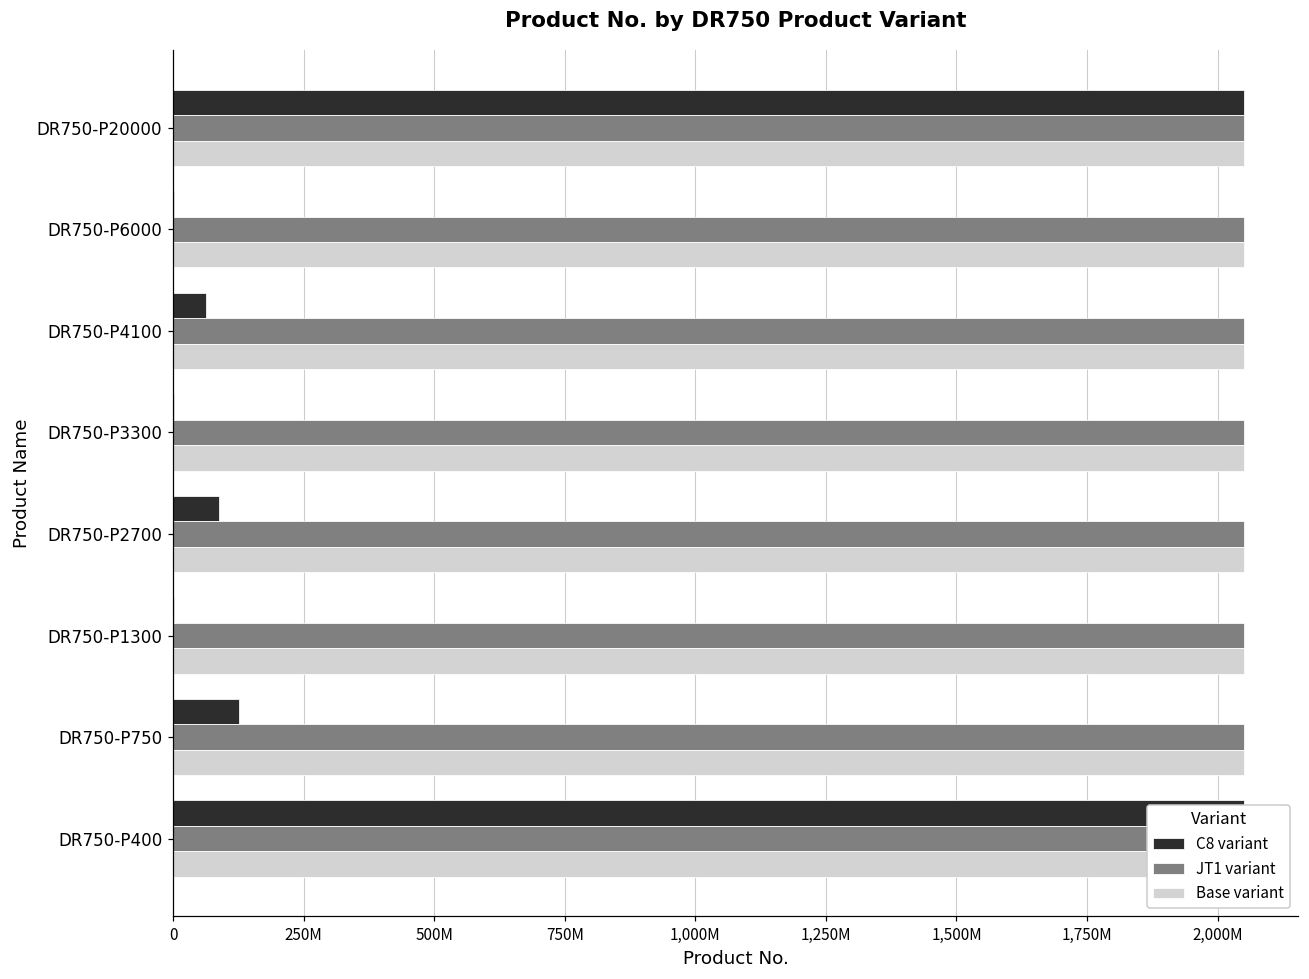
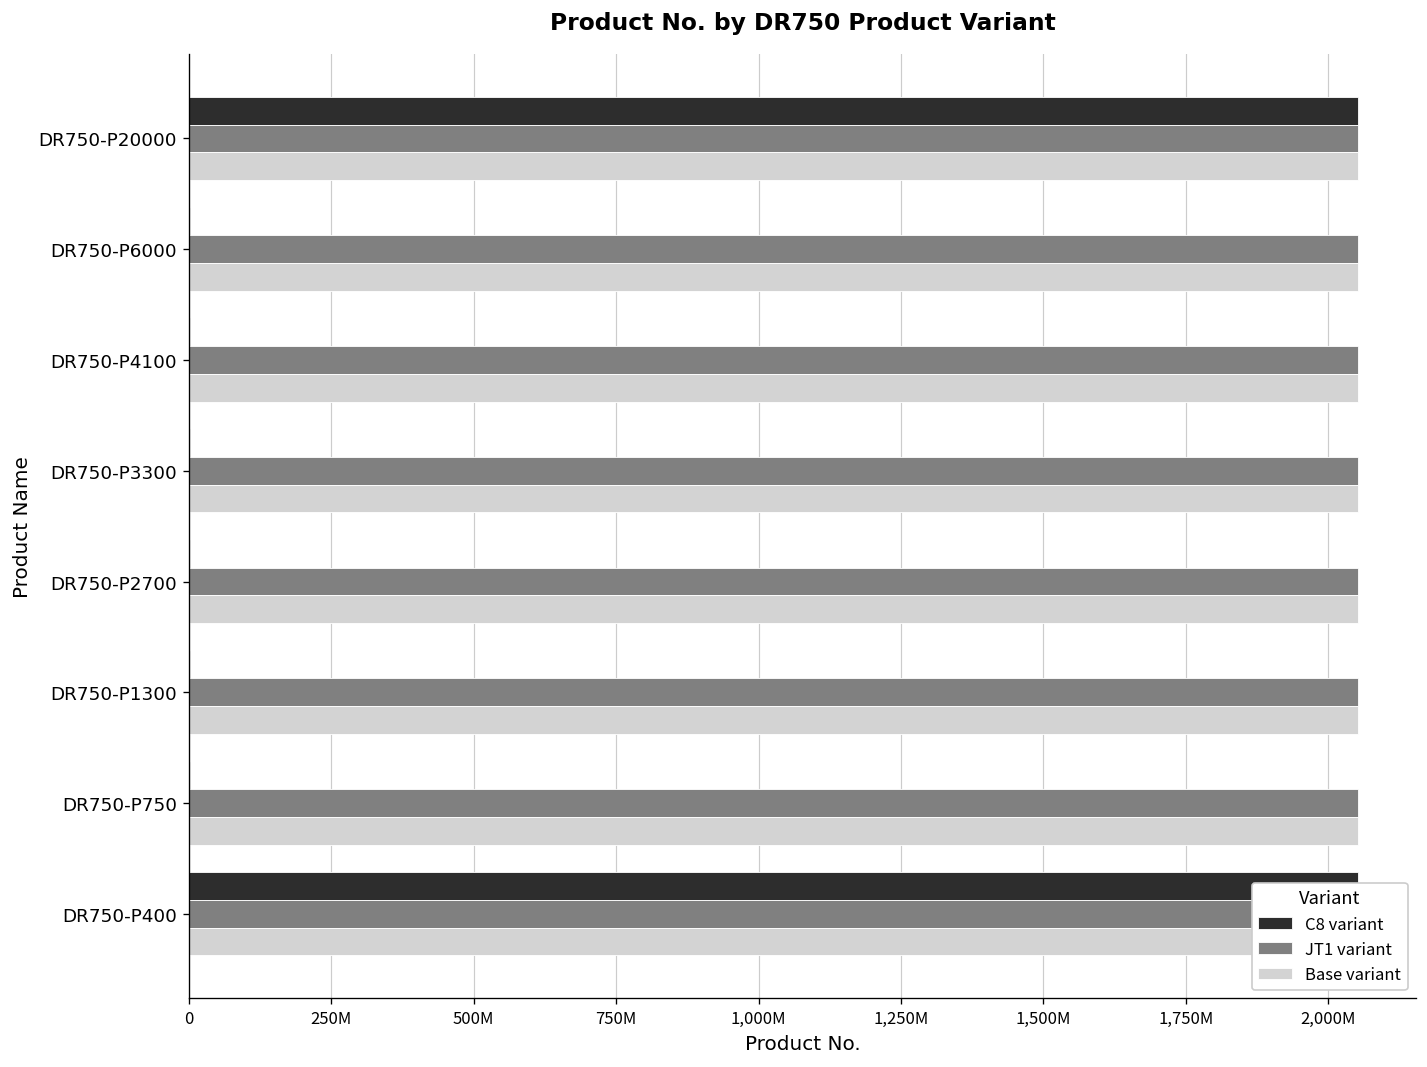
C8 variant, DR750-P4100: 60,000,000 -> 0
C8 variant, DR750-P2700: 90,000,000 -> 0
C8 variant, DR750-P750: 130,000,000 -> 0
